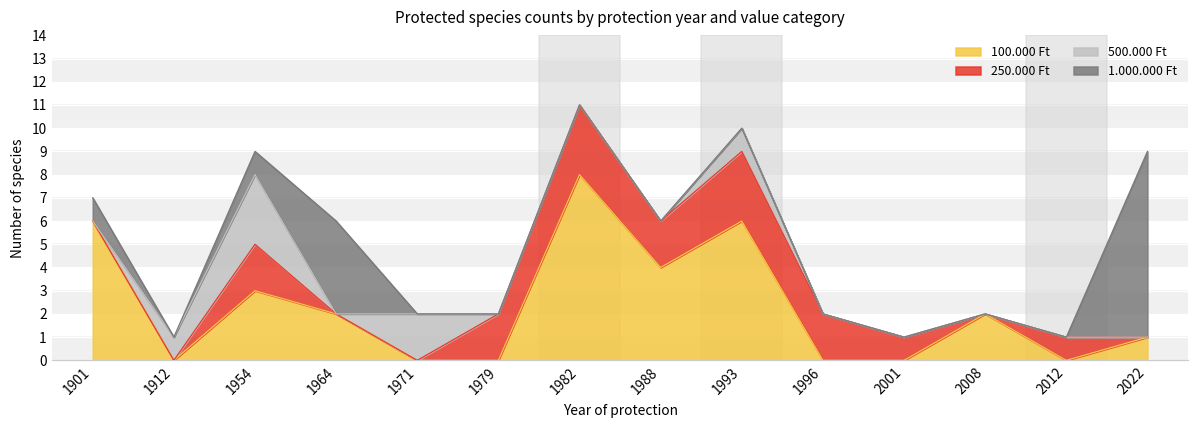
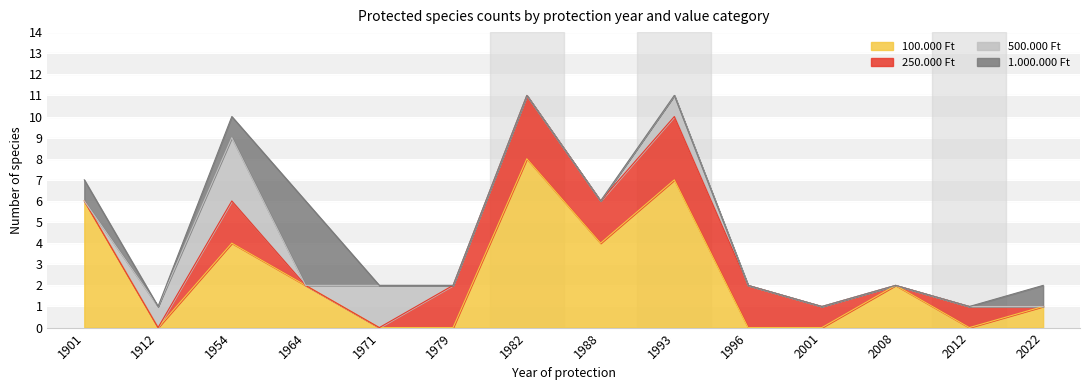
100.000 Ft, 1954: 3 -> 4
100.000 Ft, 1993: 6 -> 7
1.000.000 Ft, 2022: 8 -> 1
